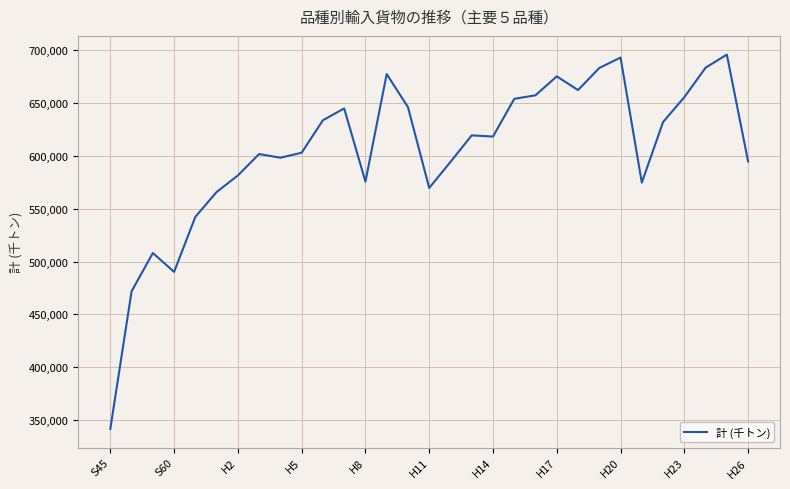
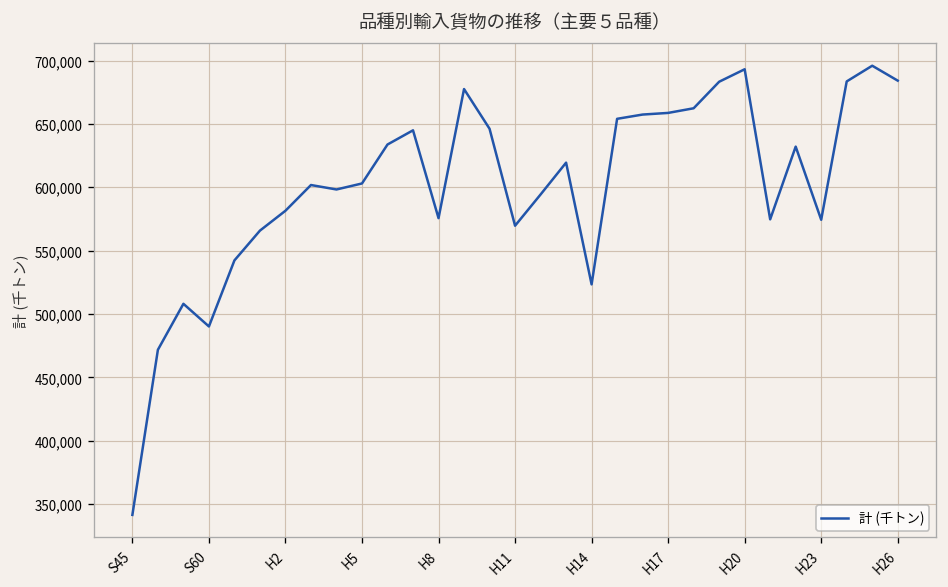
H14: 618,000 -> 523,000
H17: 675,000 -> 659,000
H23: 656,000 -> 574,000
H26: 595,000 -> 684,000
